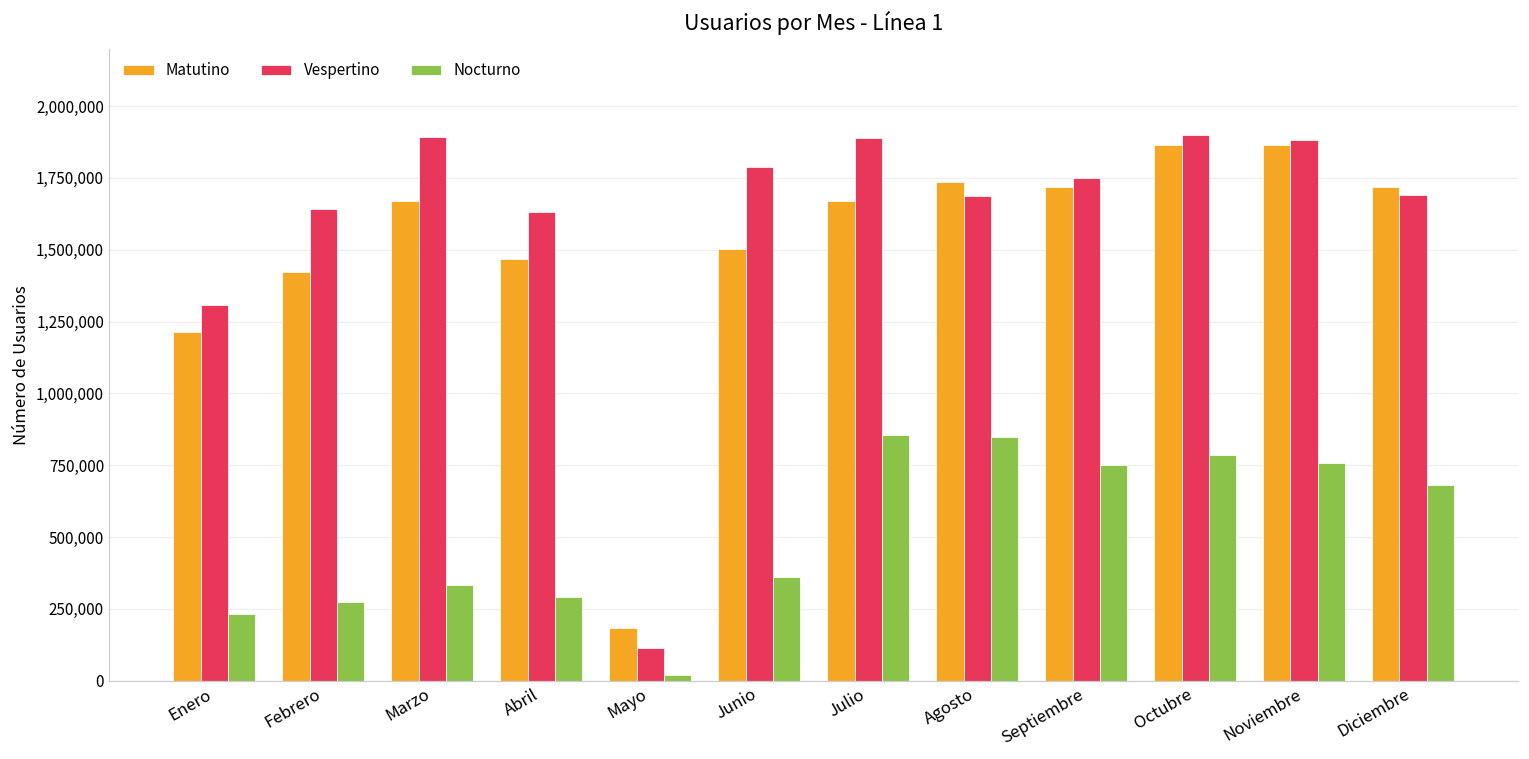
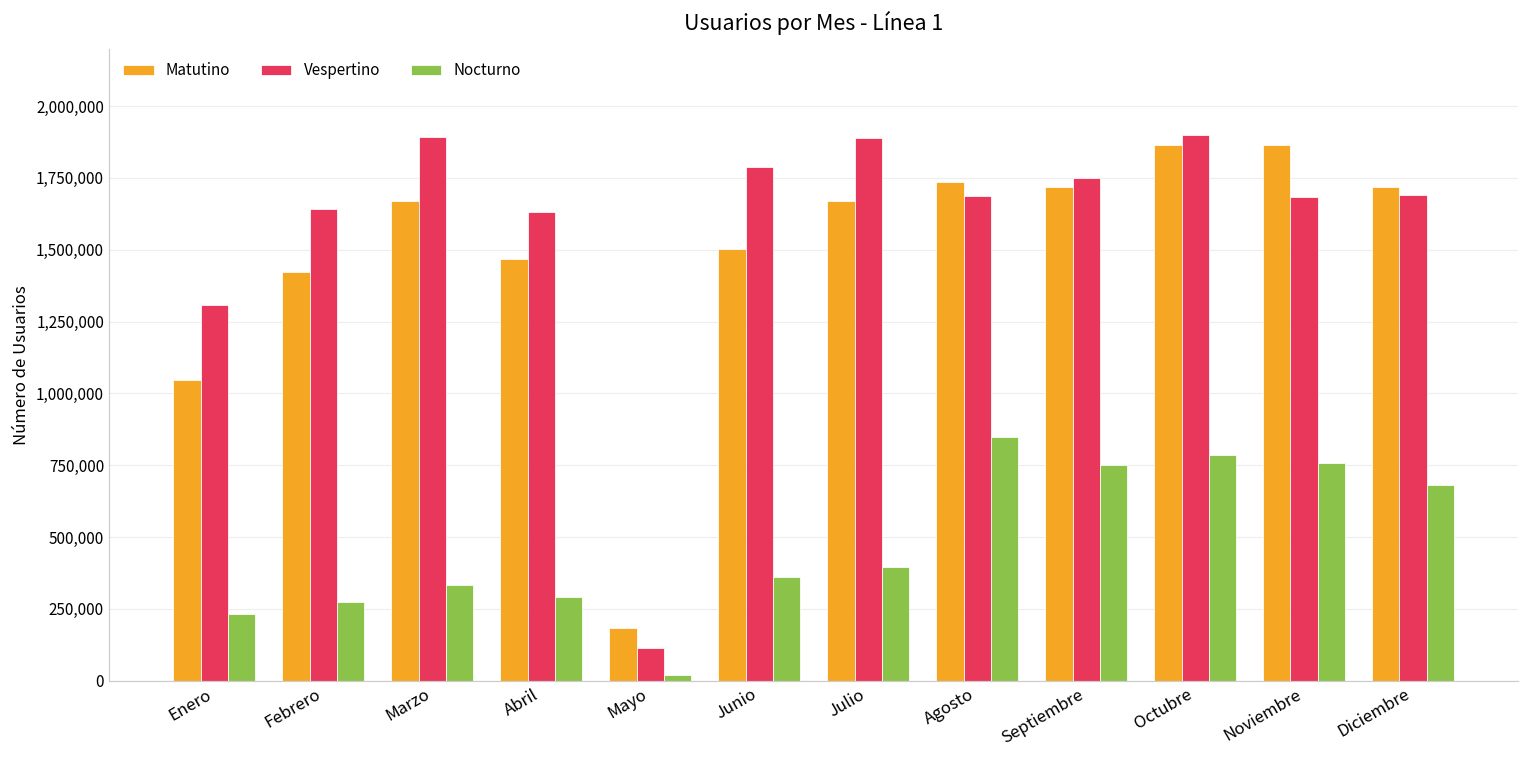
Matutino, Enero: 1,220,000 -> 1,050,000
Nocturno, Julio: 860,000 -> 400,000
Vespertino, Noviembre: 1,880,000 -> 1,690,000
